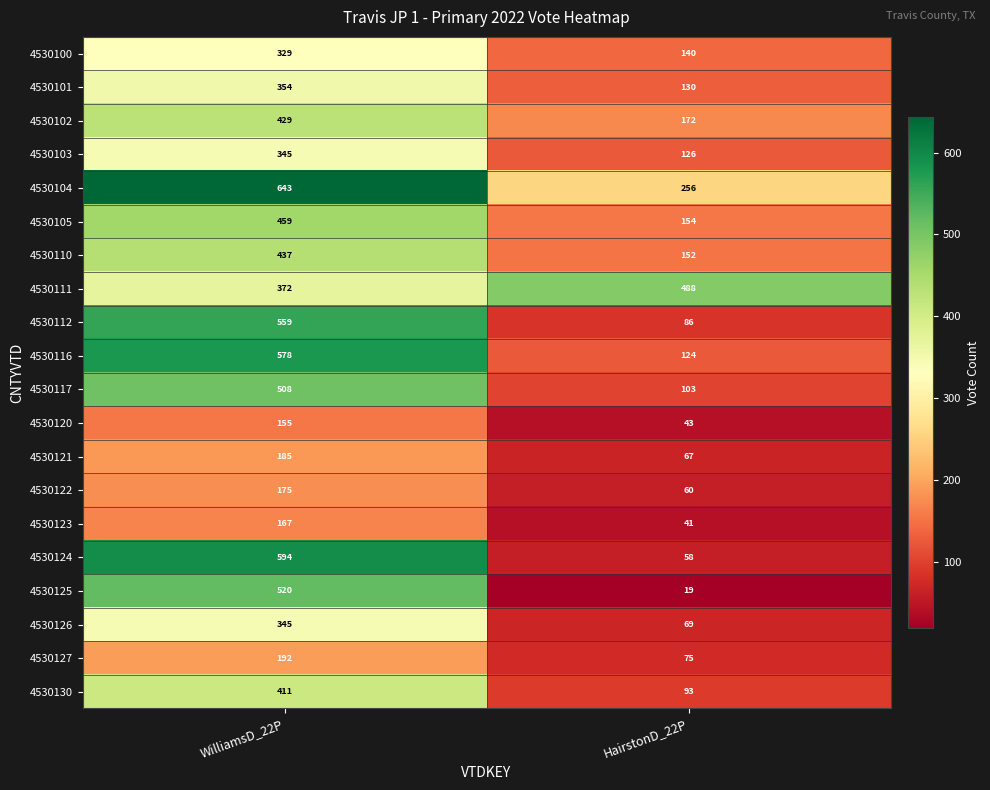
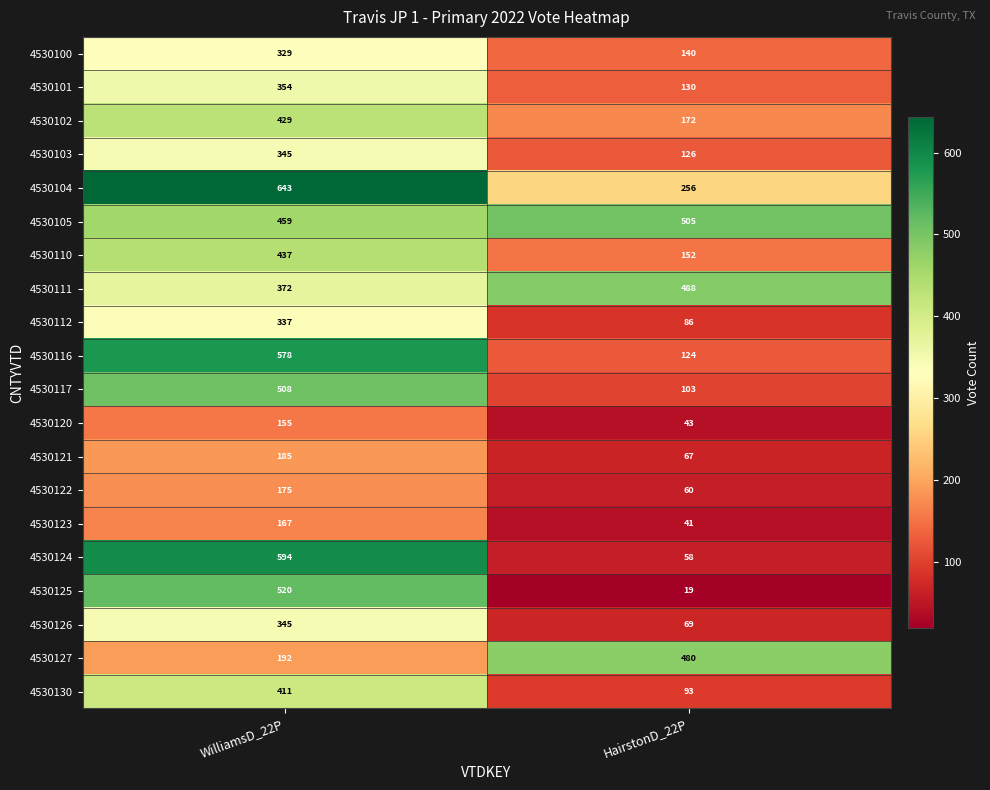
4530105, HairstonD_22P: 154 -> 505
4530112, WilliamsD_22P: 559 -> 337
4530127, HairstonD_22P: 75 -> 480
